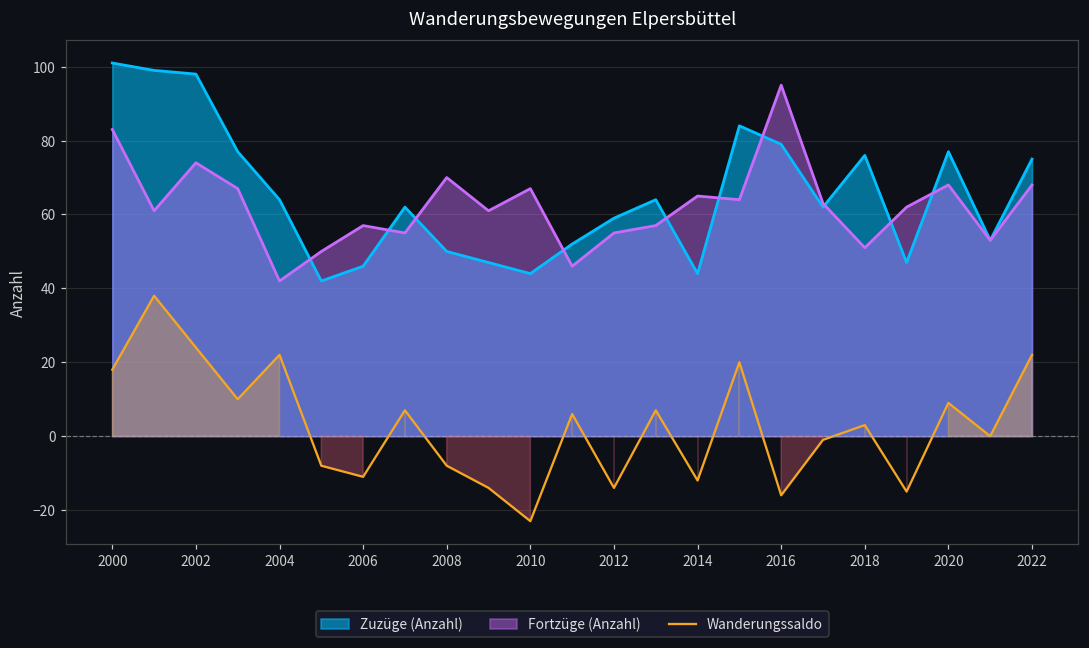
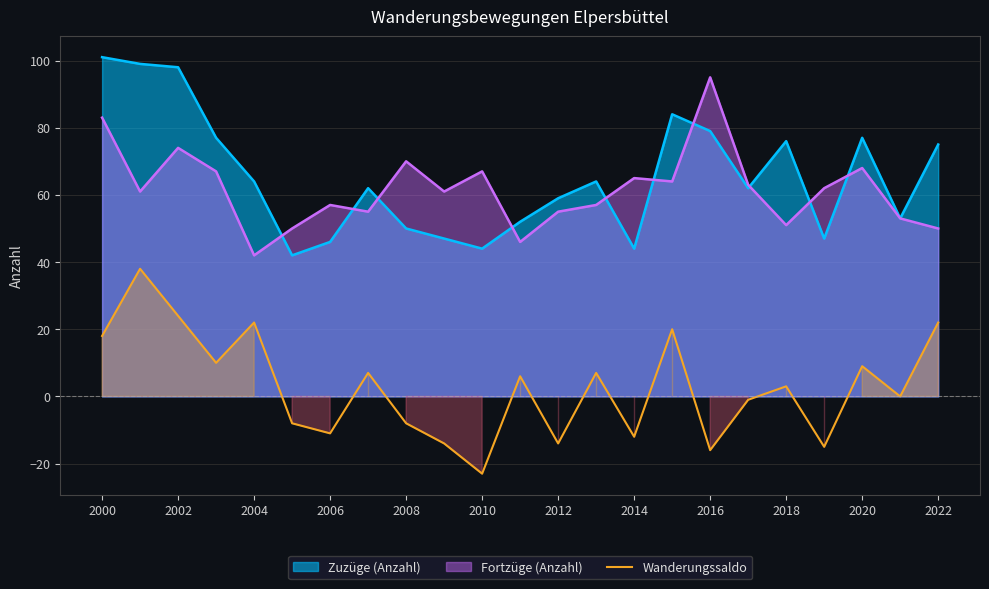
Fortzüge (Anzahl), 2022: 68 -> 50
